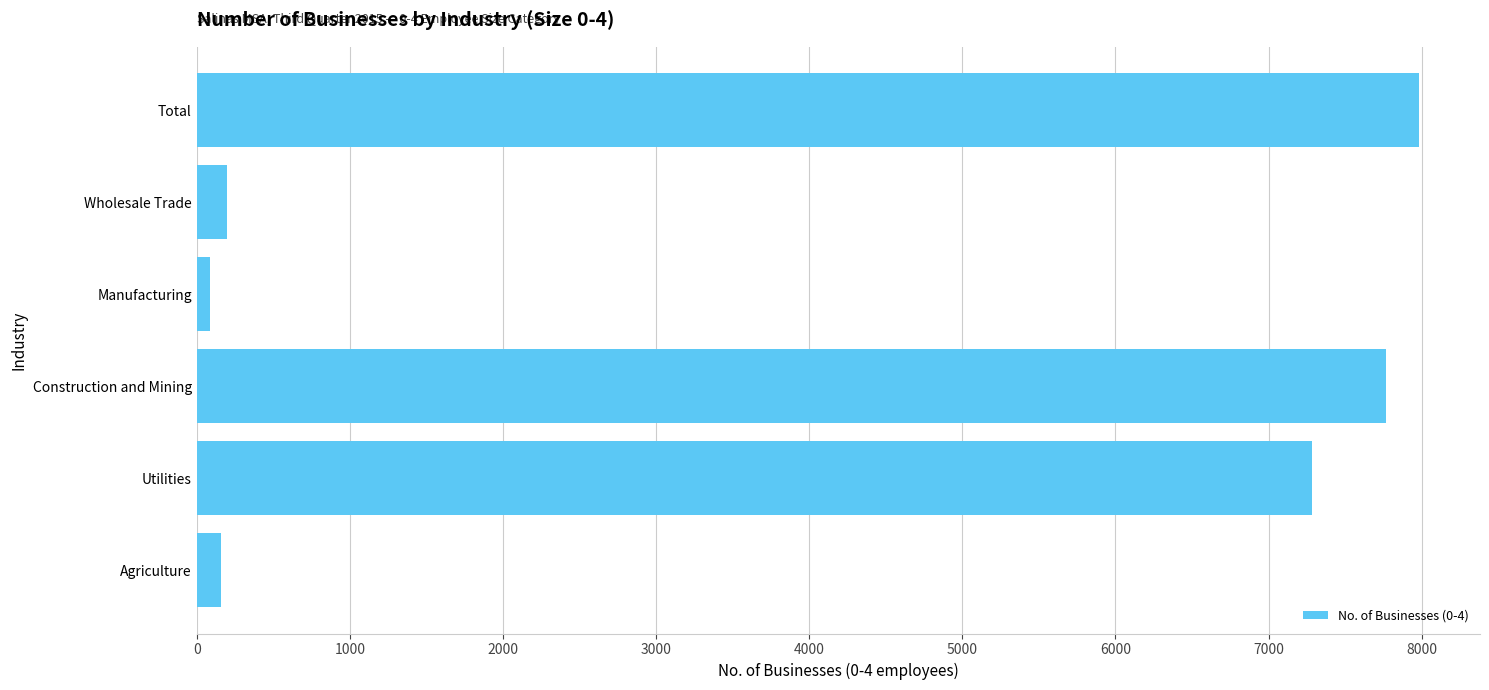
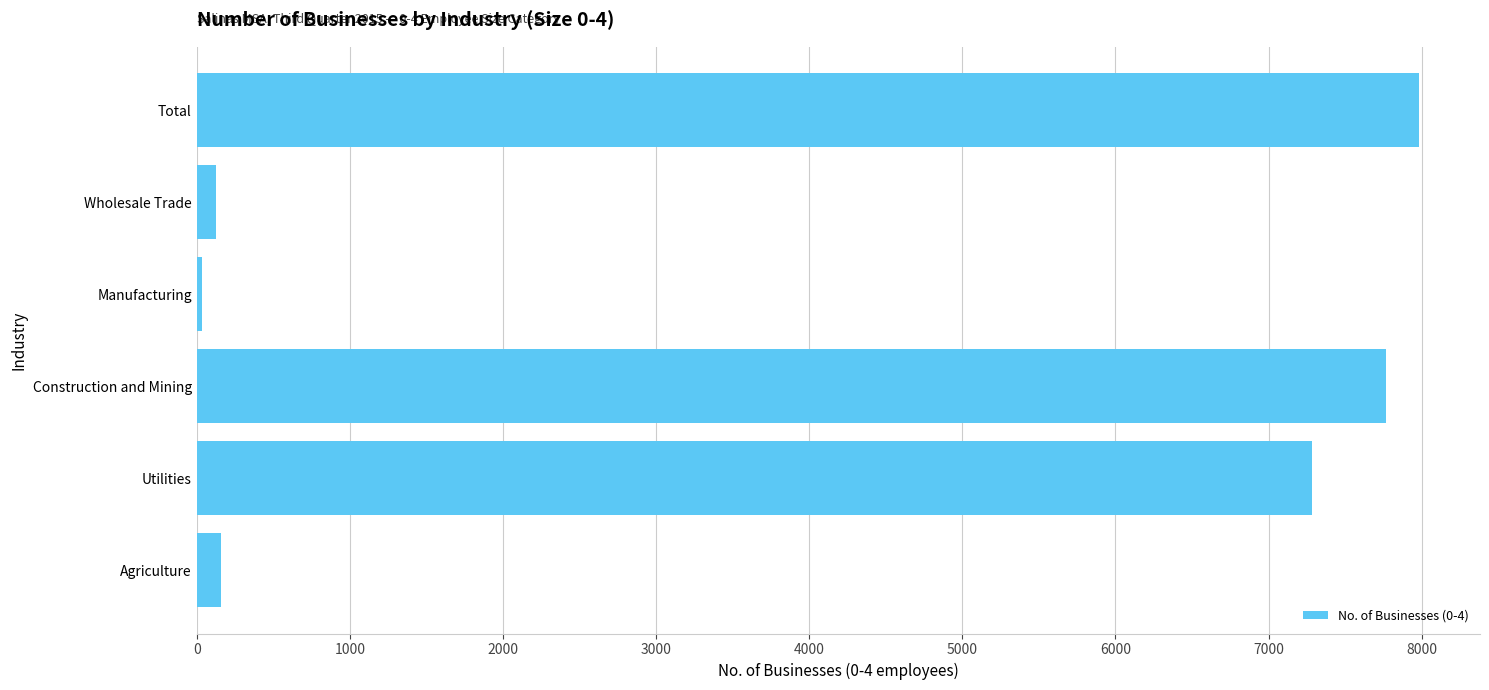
Wholesale Trade: 200 -> 130
Manufacturing: 90 -> 40
